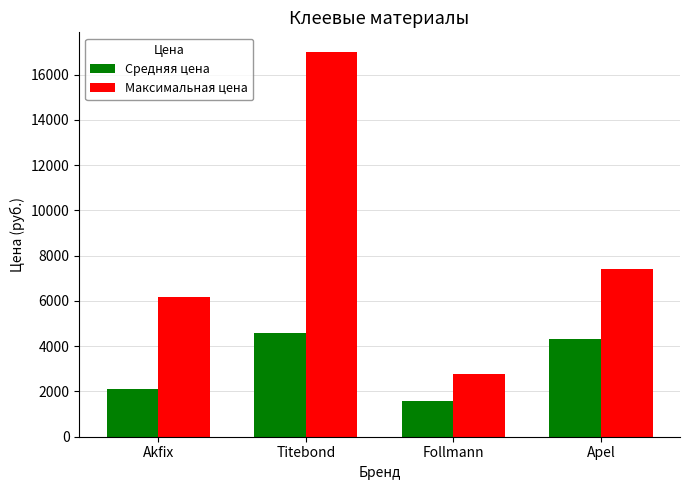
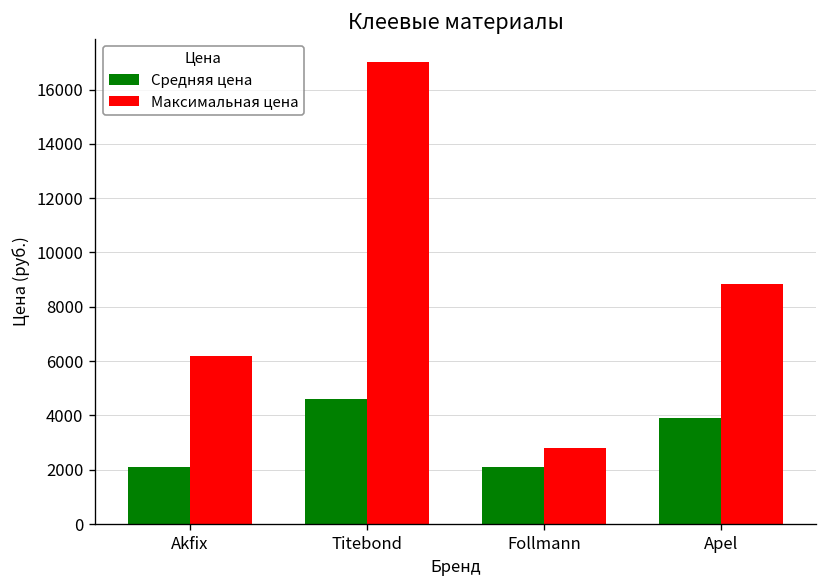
Средняя цена, Follmann: 1600 -> 2100
Средняя цена, Apel: 4300 -> 3900
Максимальная цена, Apel: 7400 -> 8800
